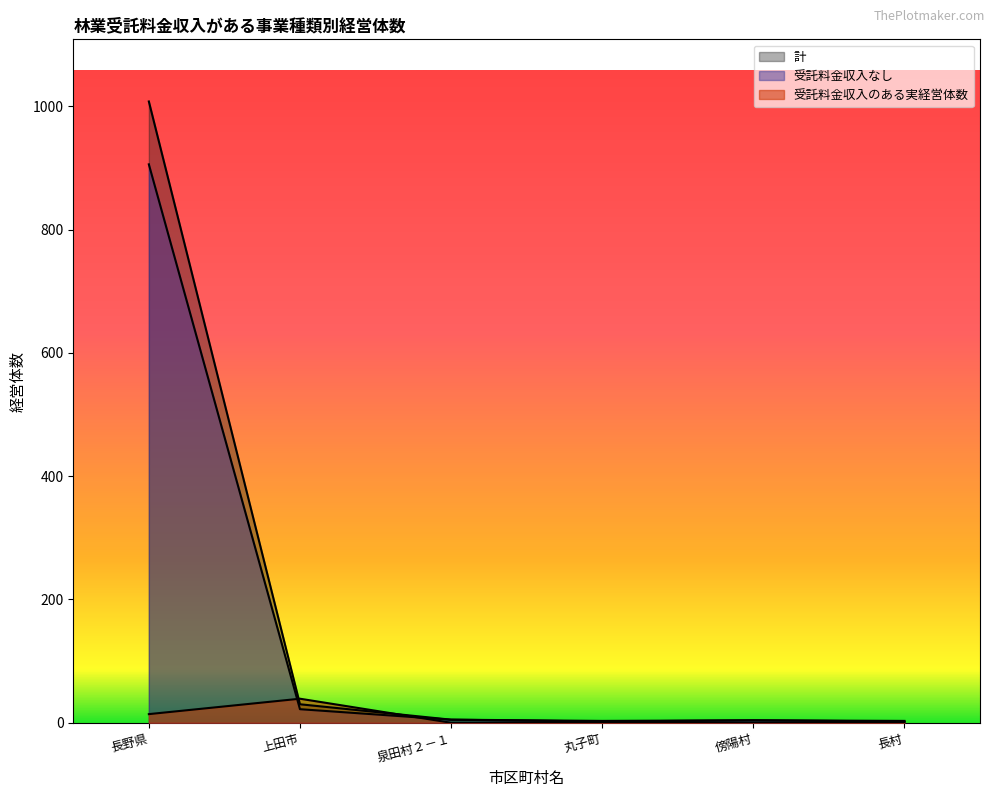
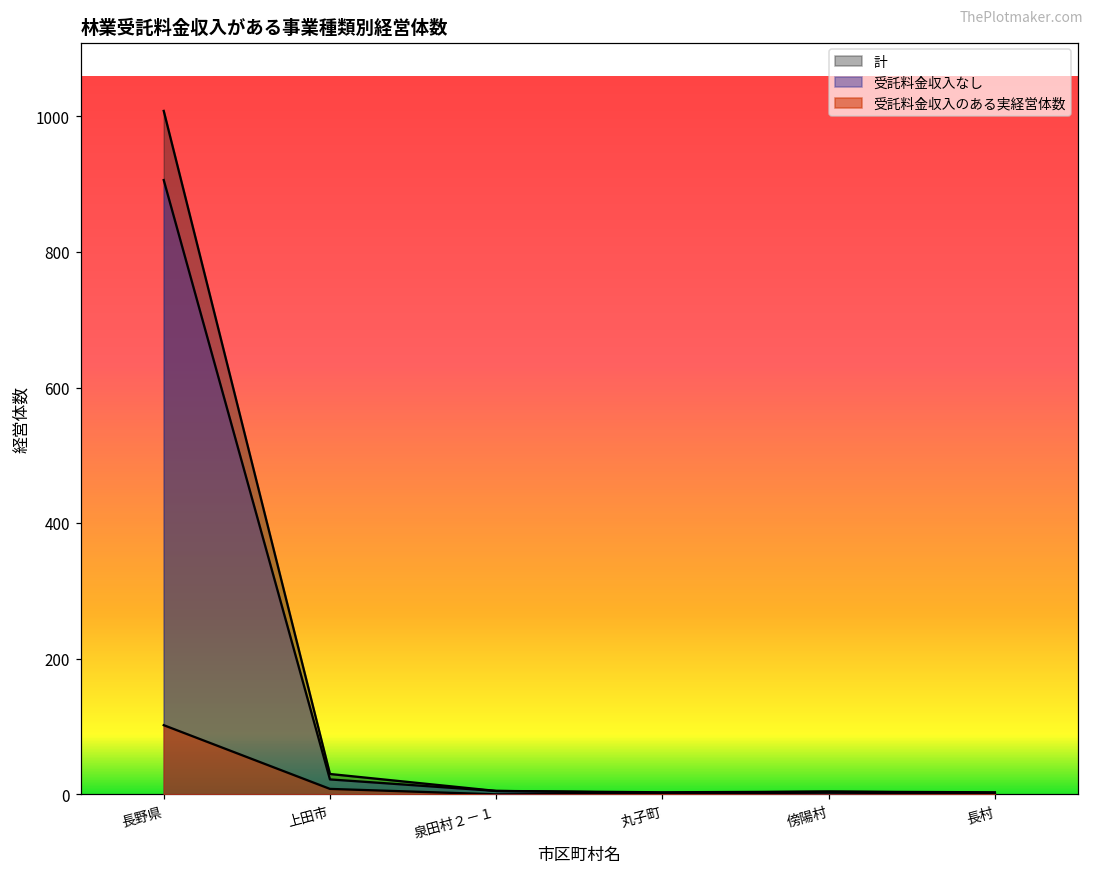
受託料金収入のある実経営体数, 長野県: 10 -> 100
受託料金収入のある実経営体数, 上田市: 40 -> 10
